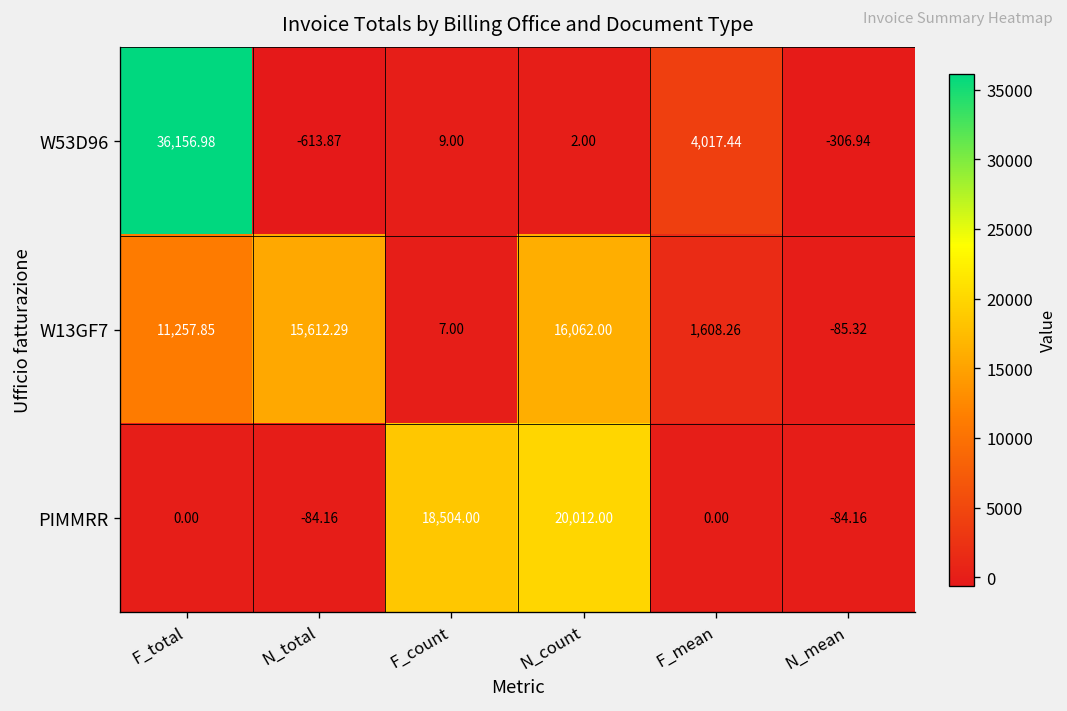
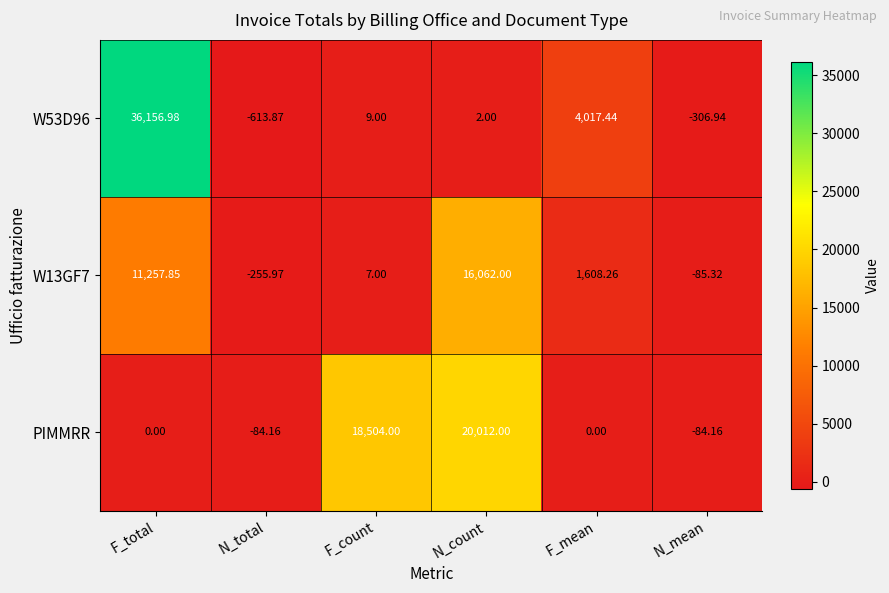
W13GF7, N_total: 15,612.29 -> -255.97
